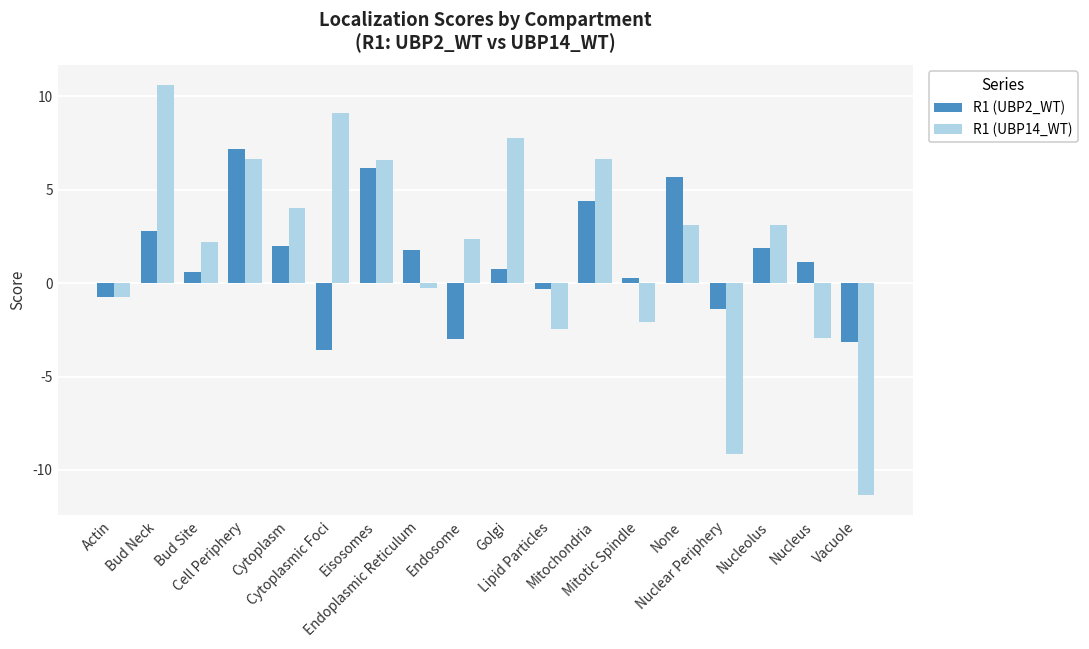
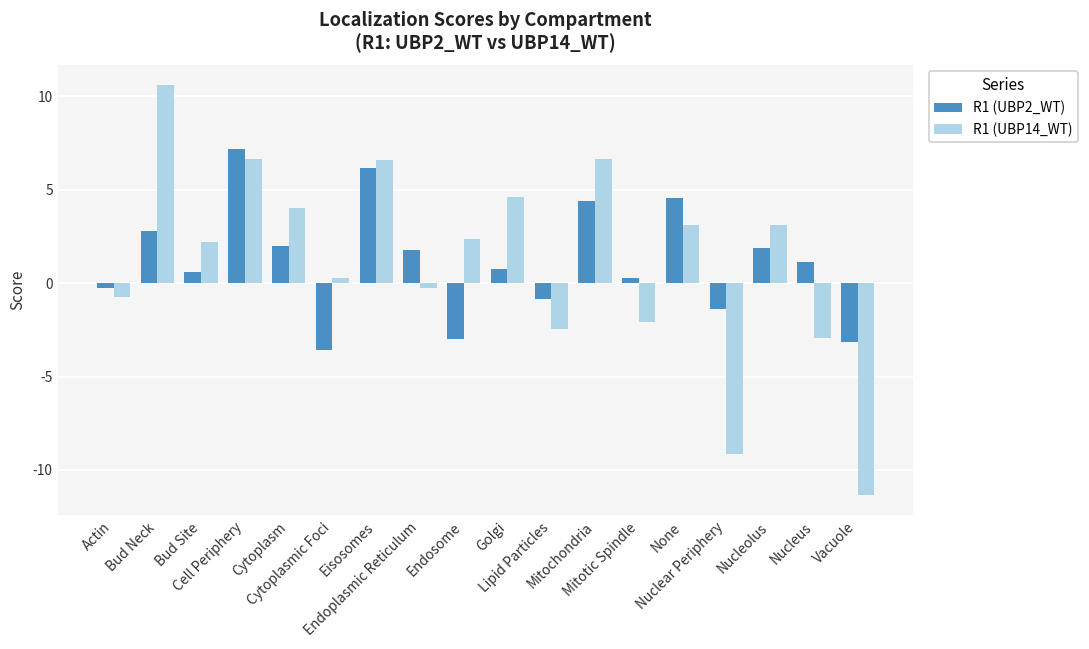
R1 (UBP2_WT), Actin: -0.7 -> -0.3
R1 (UBP14_WT), Cytoplasmic Foci: 9.1 -> 0.3
R1 (UBP14_WT), Golgi: 7.8 -> 4.6
R1 (UBP2_WT), Lipid Particles: -0.3 -> -0.9
R1 (UBP2_WT), None: 5.7 -> 4.5
